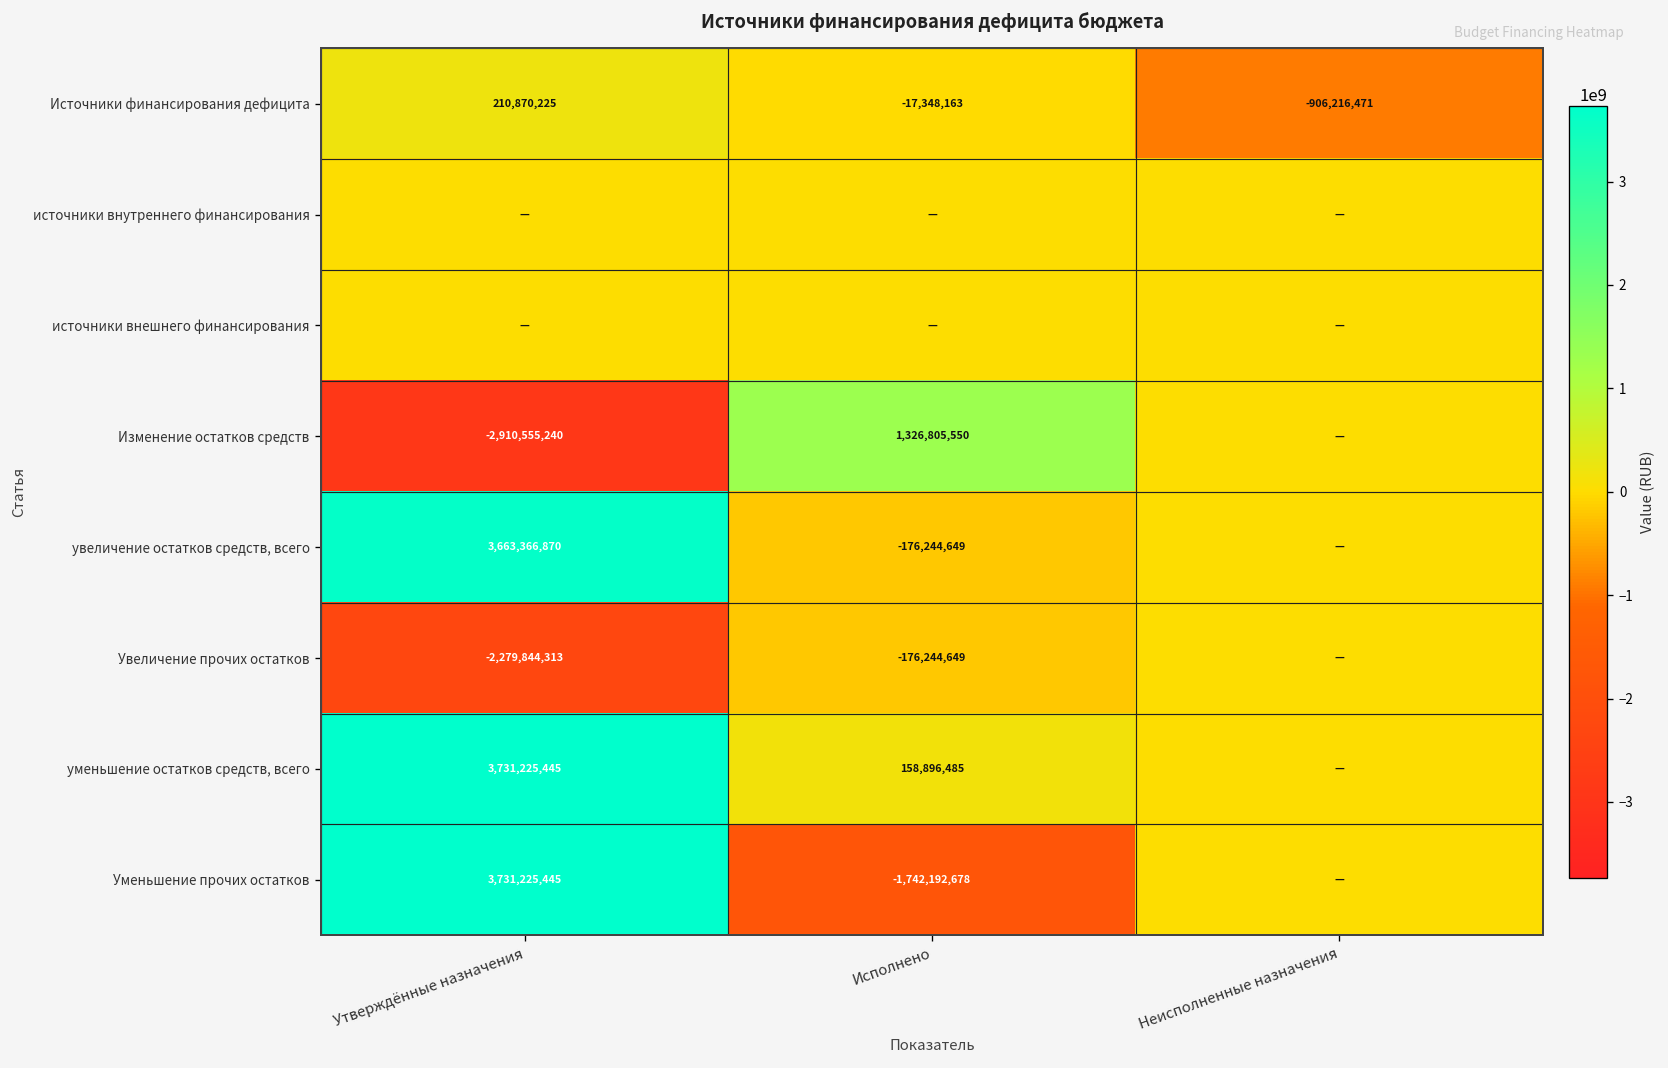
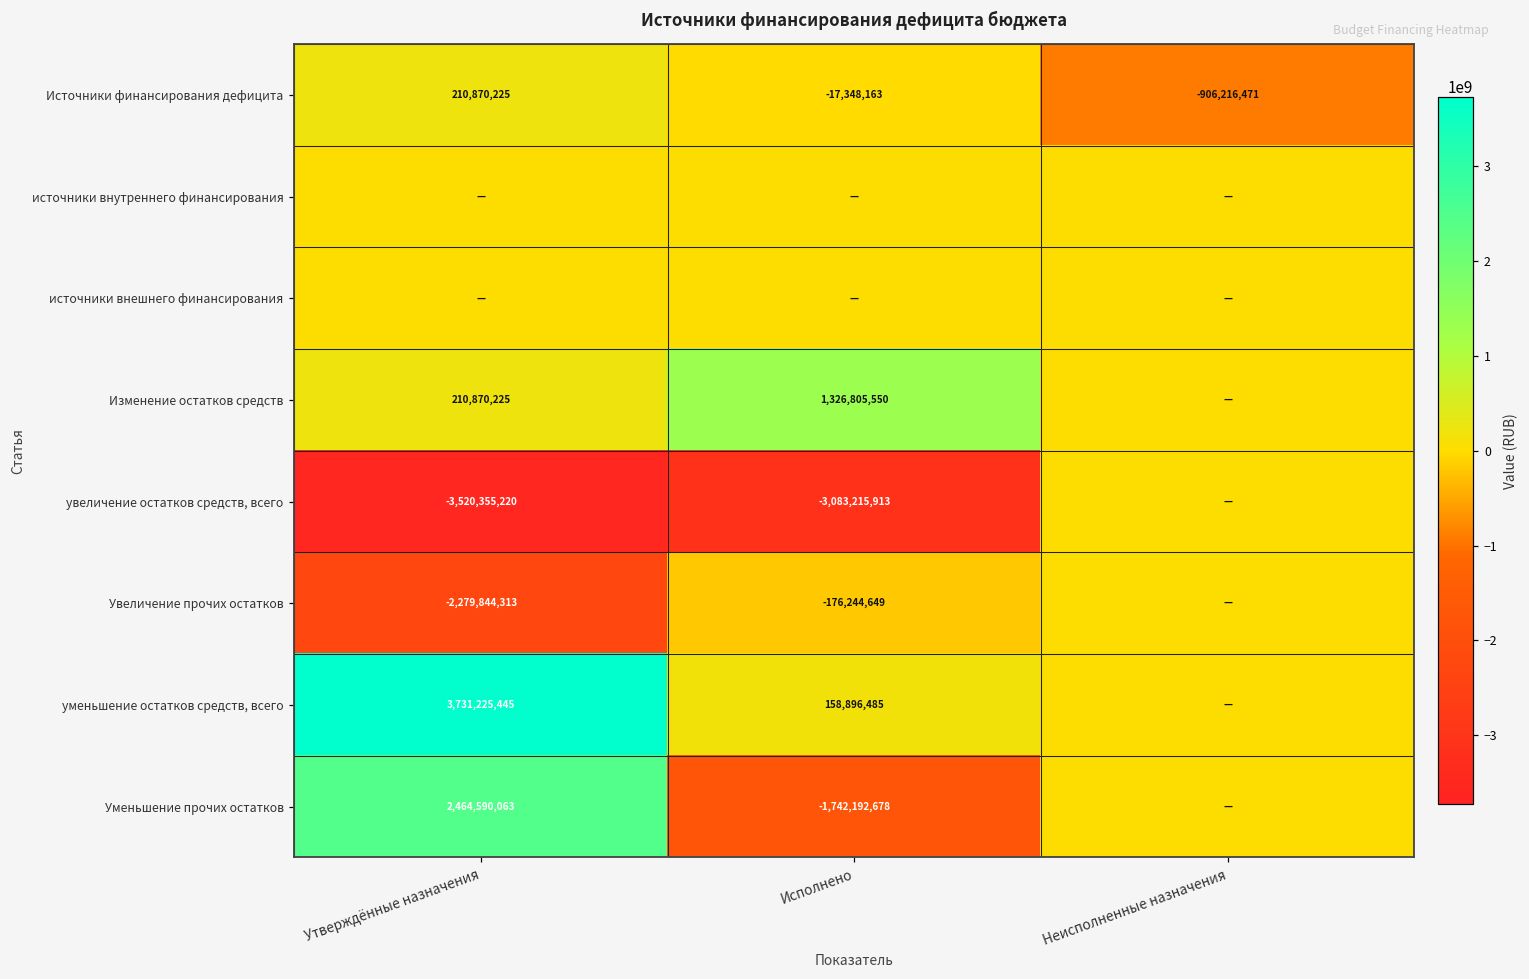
Изменение остатков средств, Утверждённые назначения: -2,910,555,240 -> 210,870,225
увеличение остатков средств, всего, Утверждённые назначения: 3,663,366,870 -> -3,520,355,220
увеличение остатков средств, всего, Исполнено: -176,244,649 -> -3,083,215,913
Уменьшение прочих остатков, Утверждённые назначения: 3,731,225,445 -> 2,464,590,063
